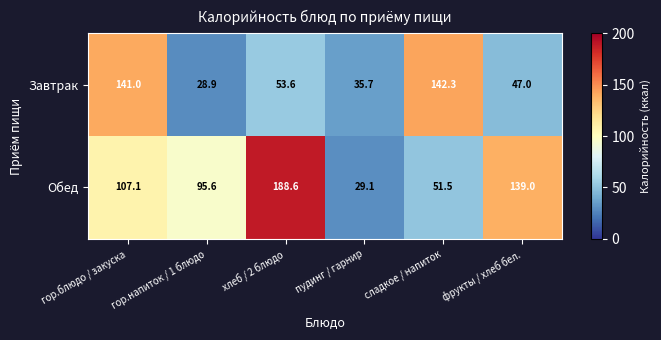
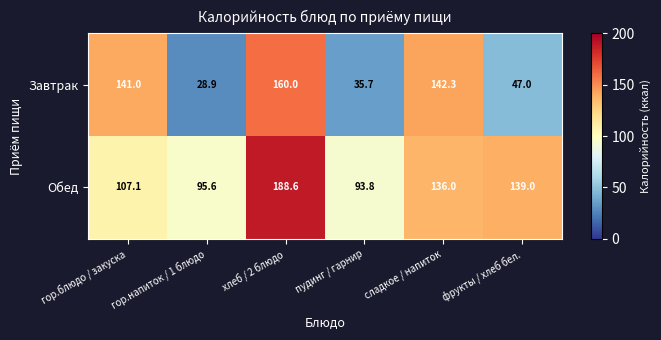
Завтрак, хлеб / 2 блюдо: 53.6 -> 160.0
Обед, пудинг / гарнир: 29.1 -> 93.8
Обед, сладкое / напиток: 51.5 -> 136.0
